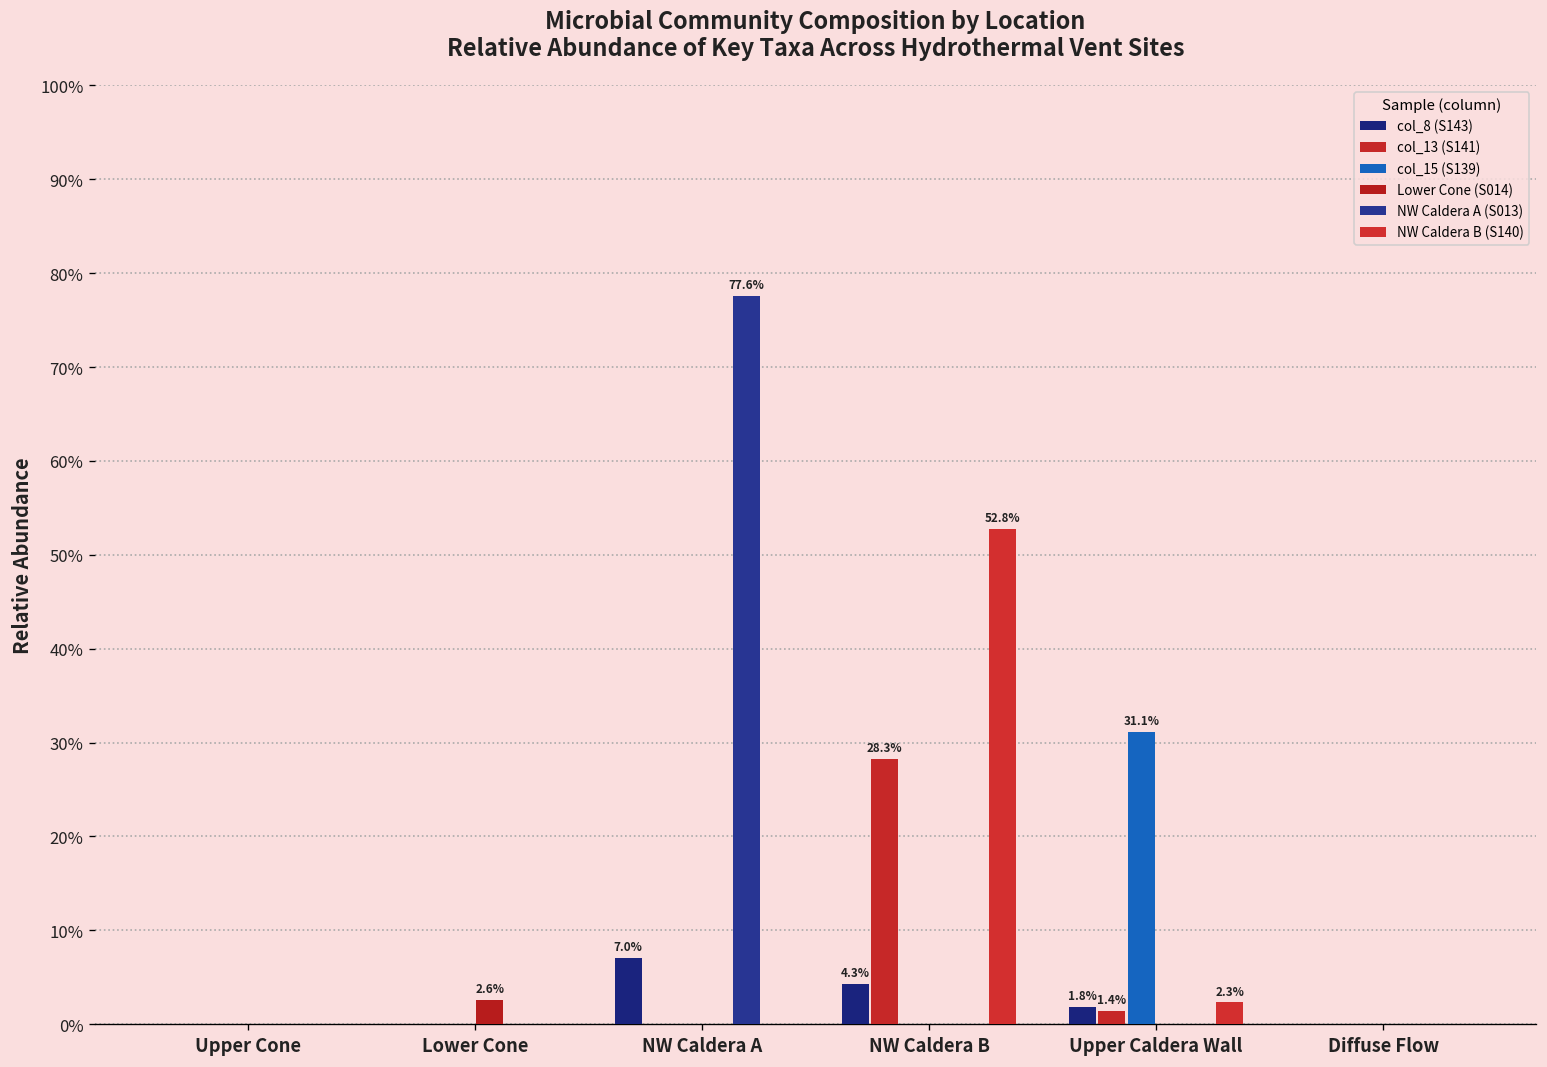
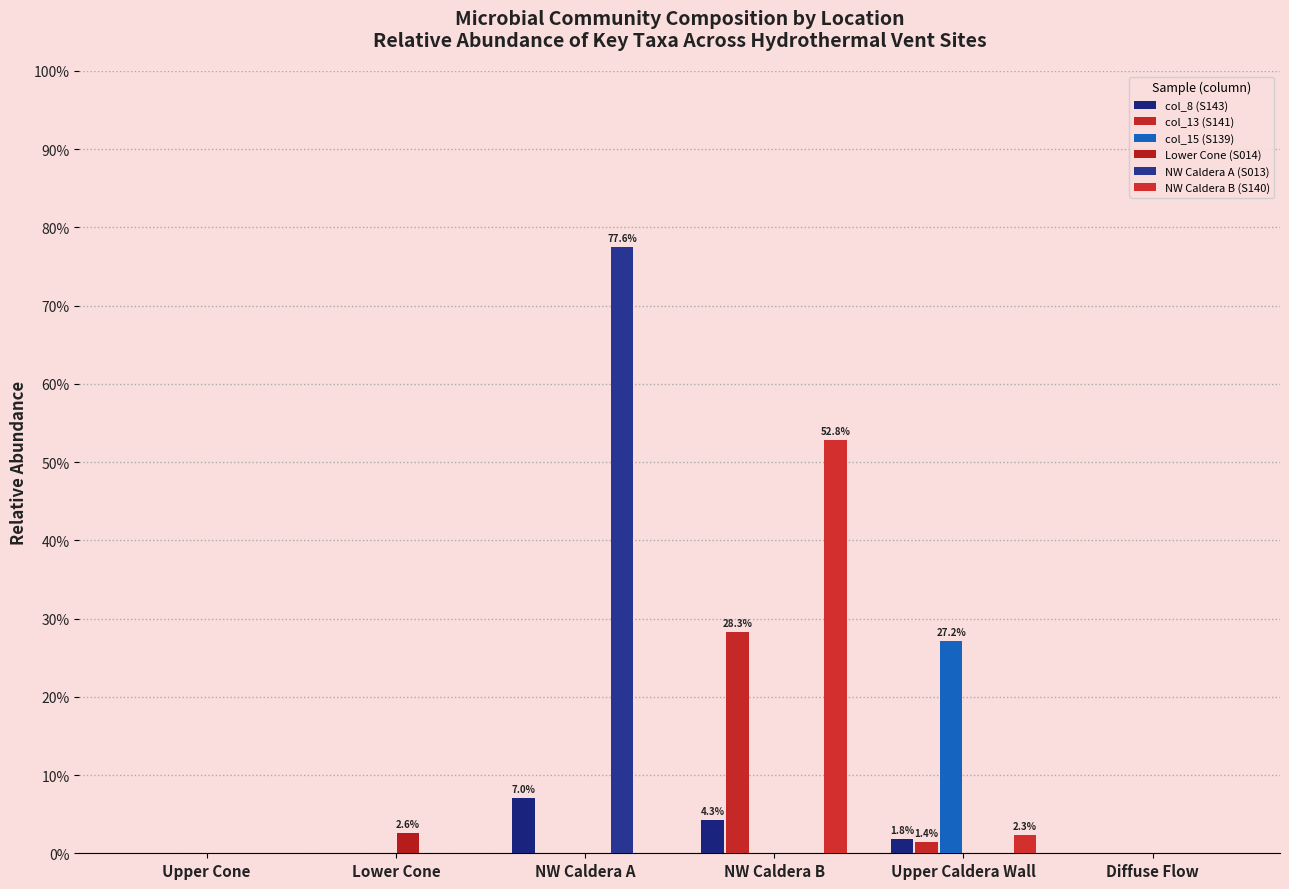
col_15 (S139), Upper Caldera Wall: 31.1% -> 27.2%
